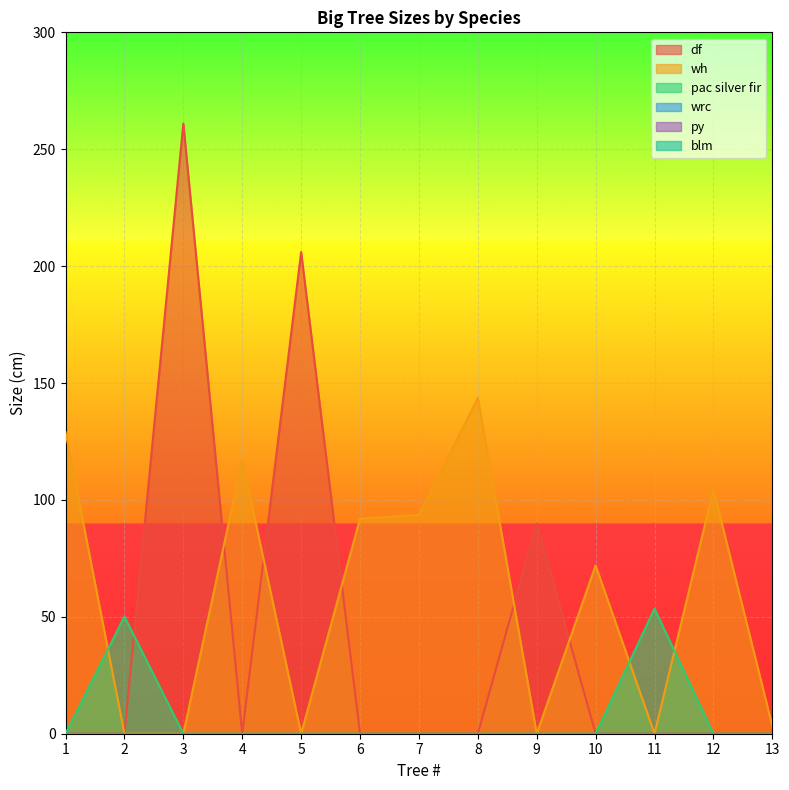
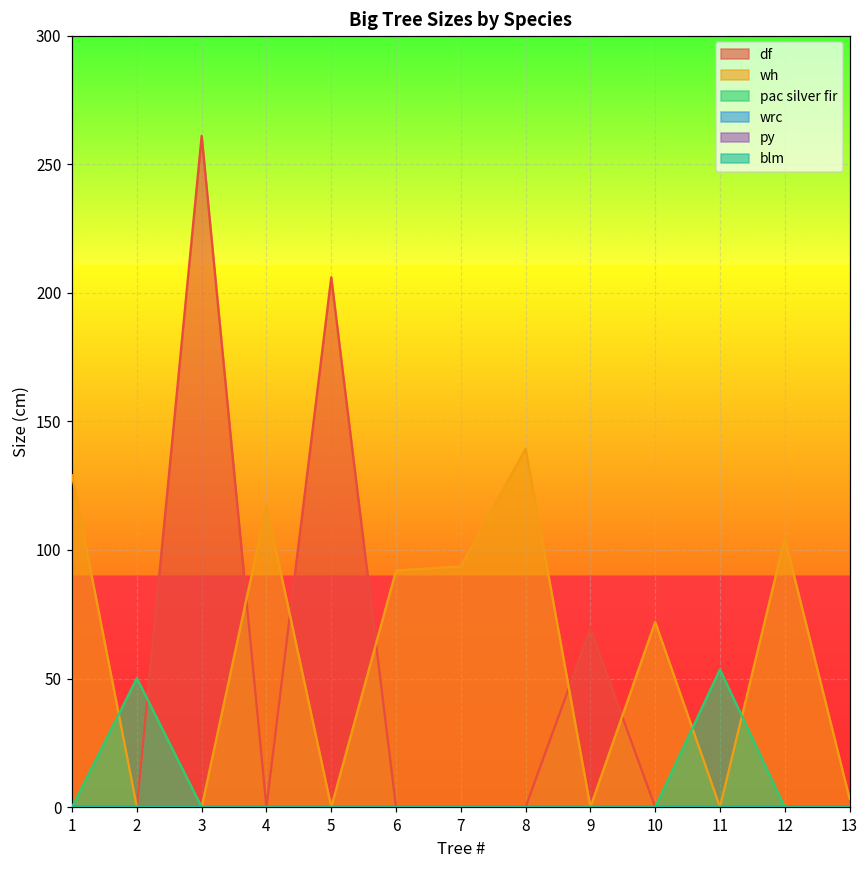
wh, 8: 144 -> 139
df, 9: 90 -> 69
